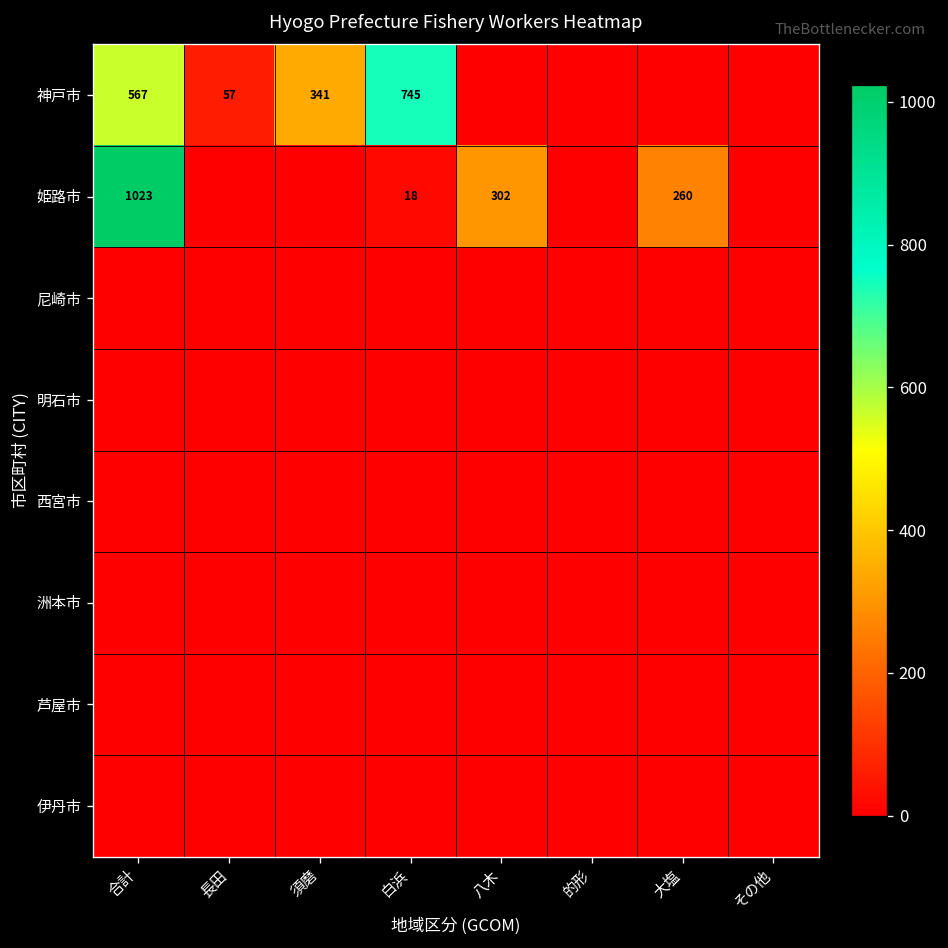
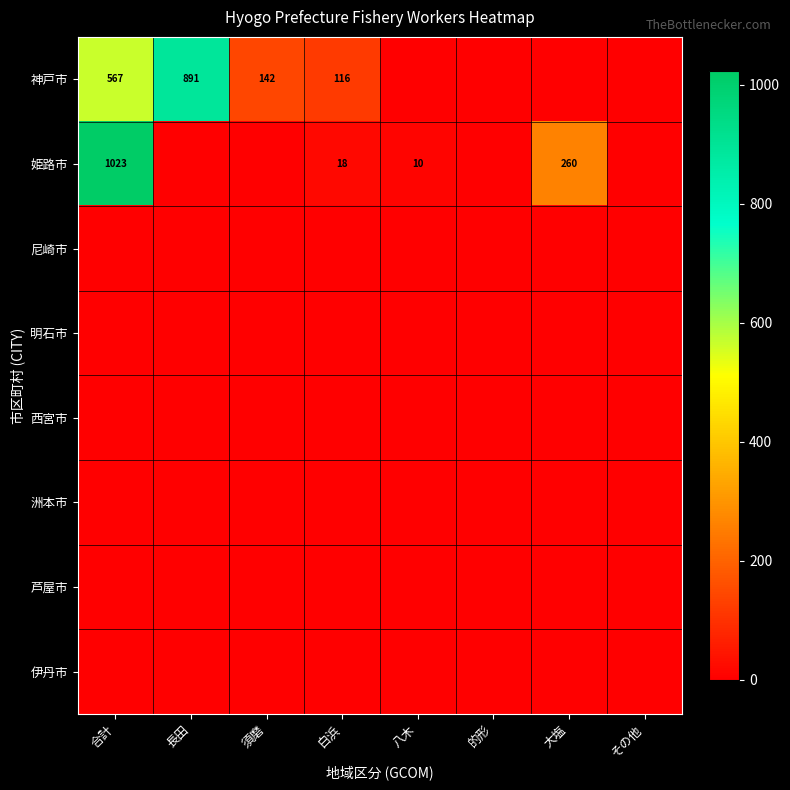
神戸市, 長田: 57 -> 891
神戸市, 須磨: 341 -> 142
神戸市, 白浜: 745 -> 116
姫路市, 八木: 302 -> 10
